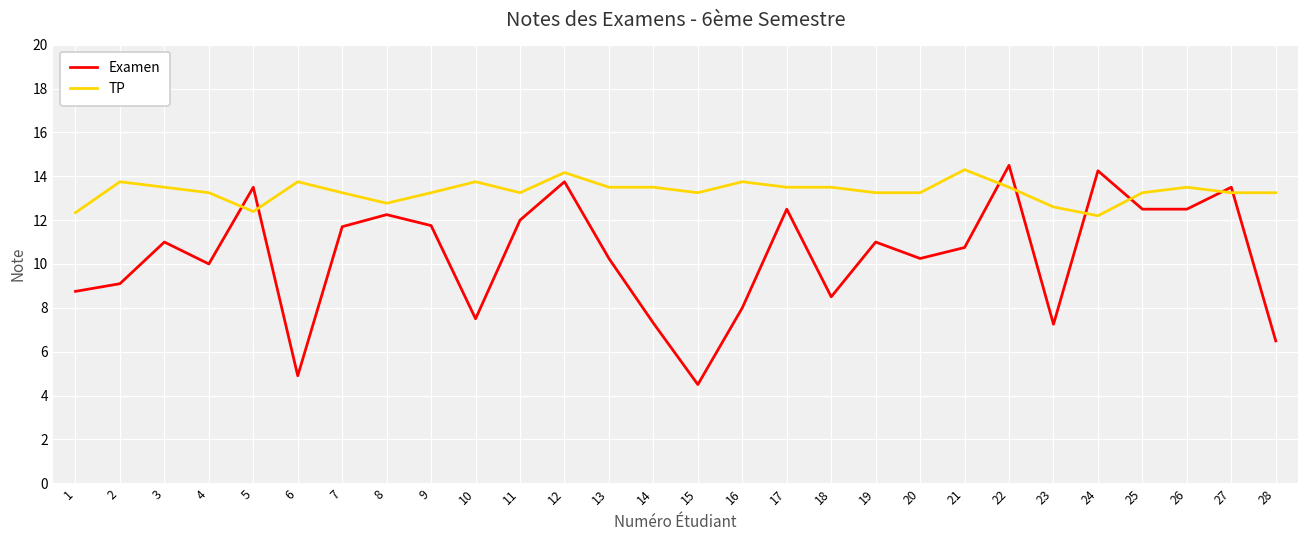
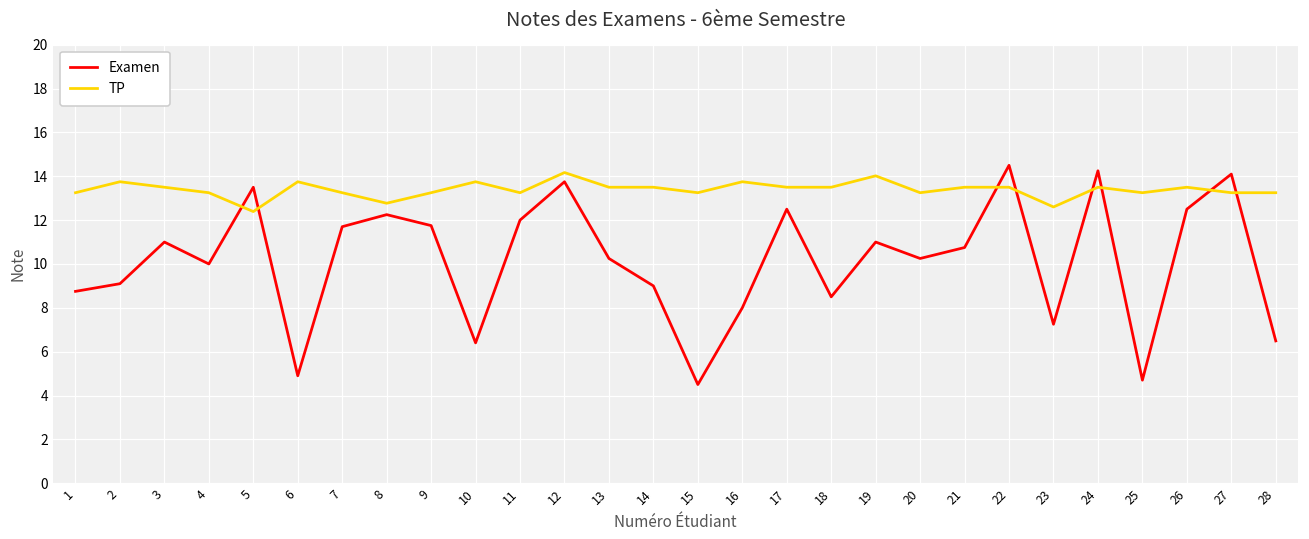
TP, 1: 12.3 -> 13.3
Examen, 10: 7.5 -> 6.4
Examen, 14: 7.3 -> 9.0
TP, 19: 13.3 -> 14.0
TP, 21: 14.3 -> 13.5
TP, 24: 12.2 -> 13.5
Examen, 25: 12.5 -> 4.7
Examen, 27: 13.5 -> 14.1
